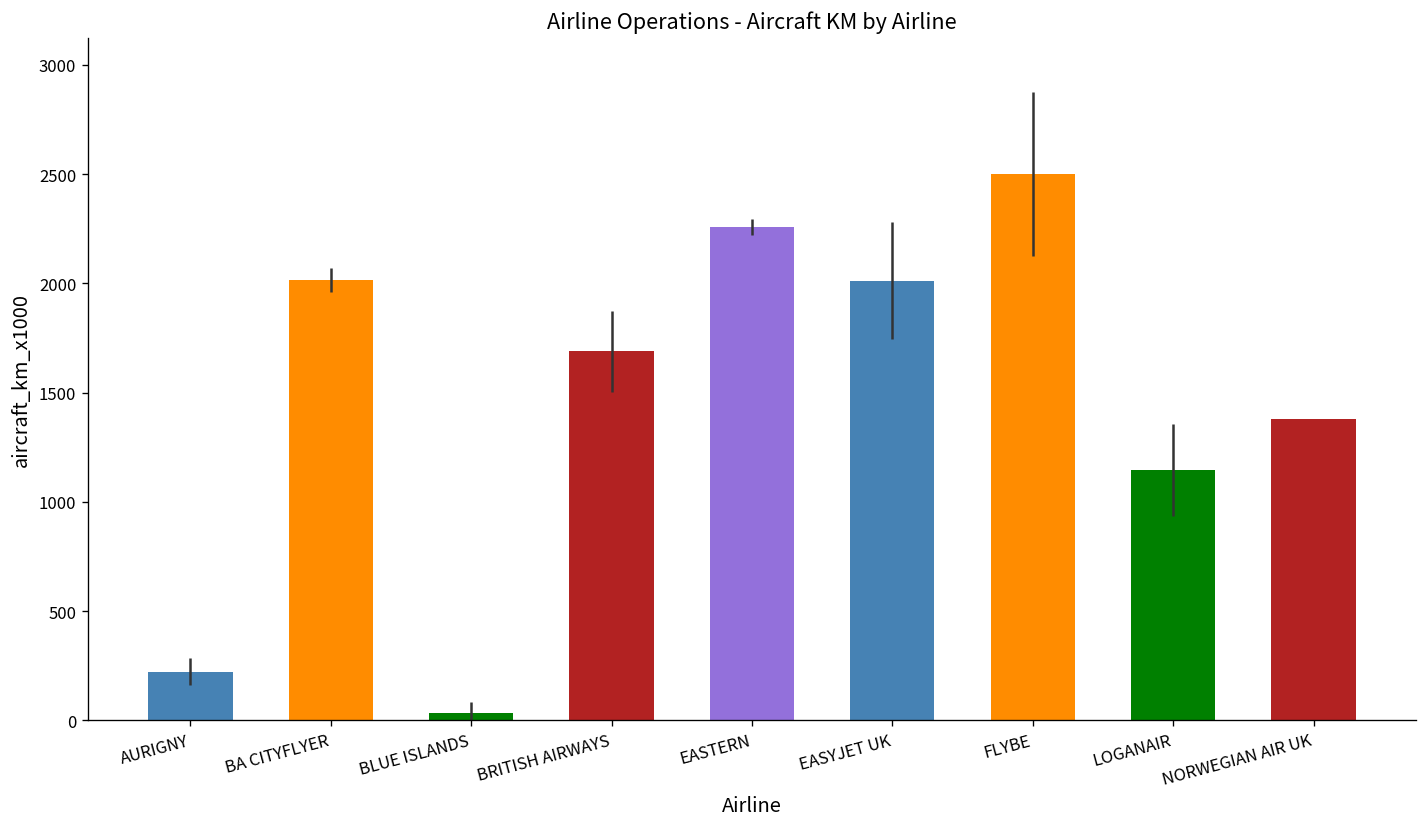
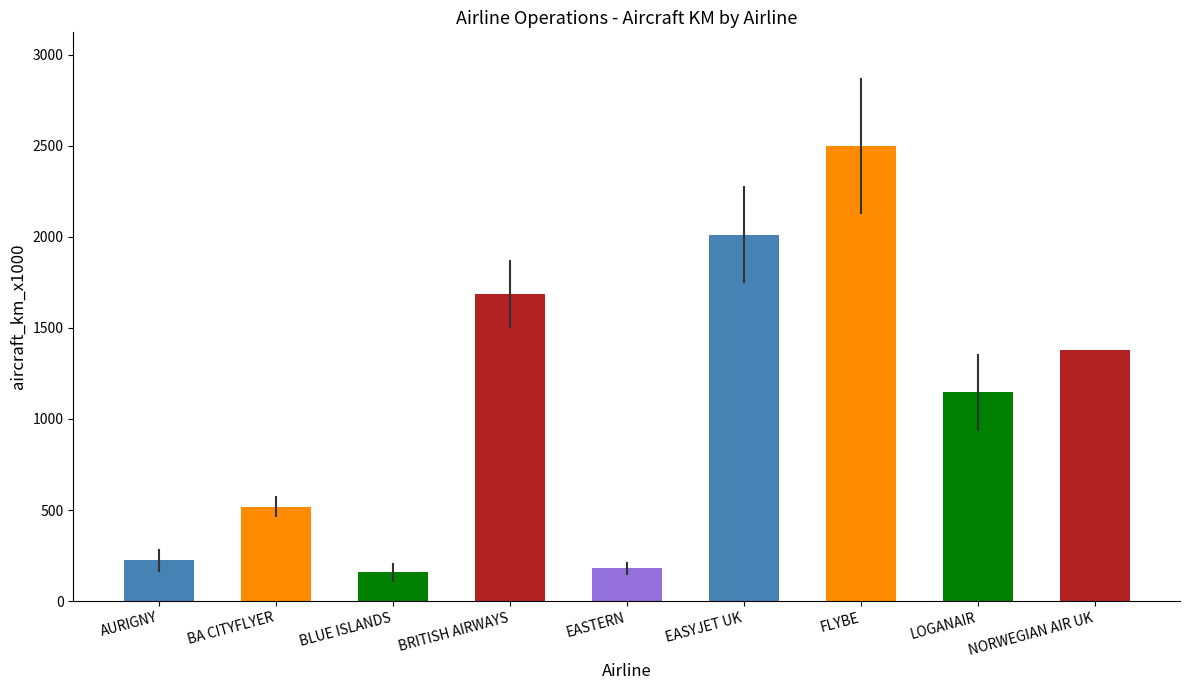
BA CITYFLYER: 2020 -> 520
BLUE ISLANDS: 30 -> 160
EASTERN: 2260 -> 180
